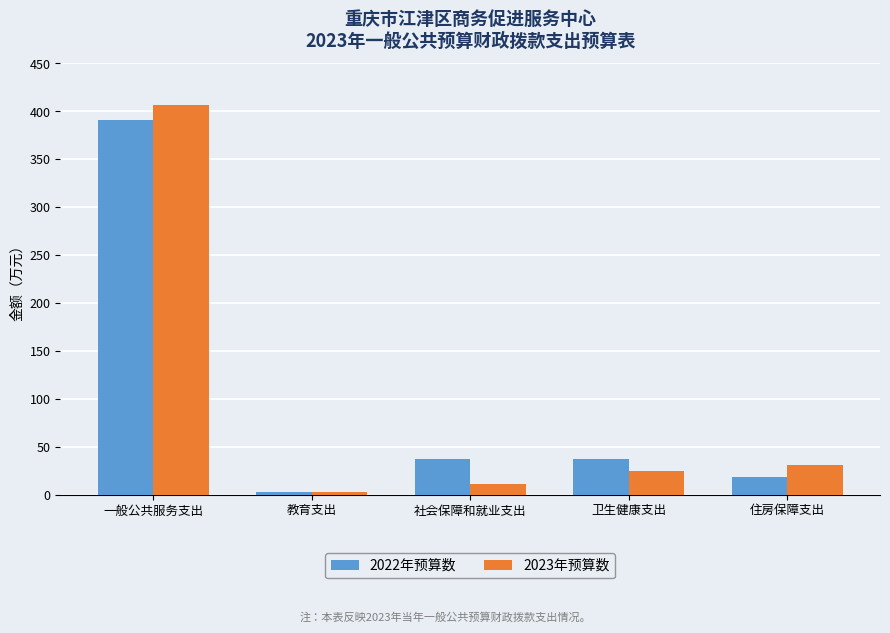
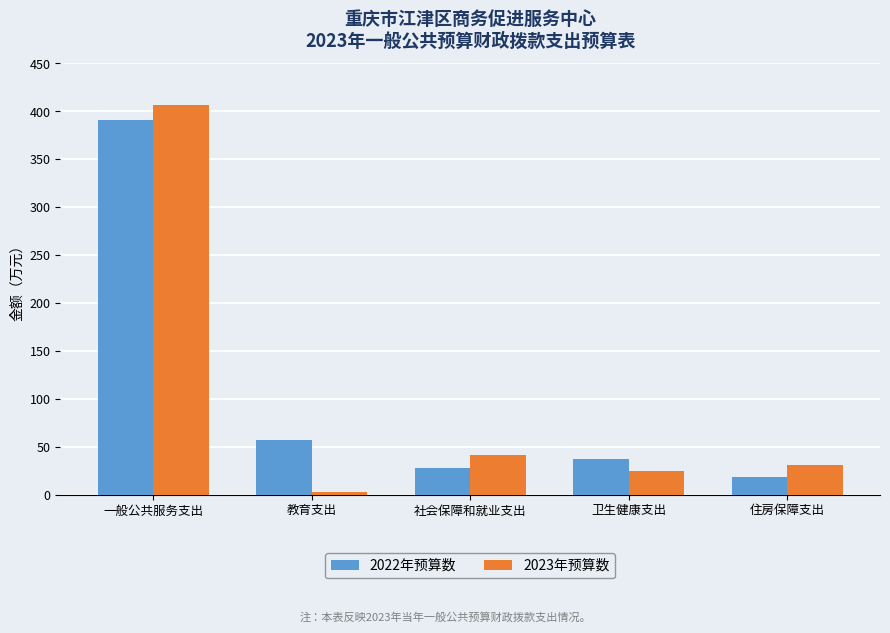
2022年预算数, 教育支出: 0 -> 60
2022年预算数, 社会保障和就业支出: 40 -> 30
2023年预算数, 社会保障和就业支出: 10 -> 40
